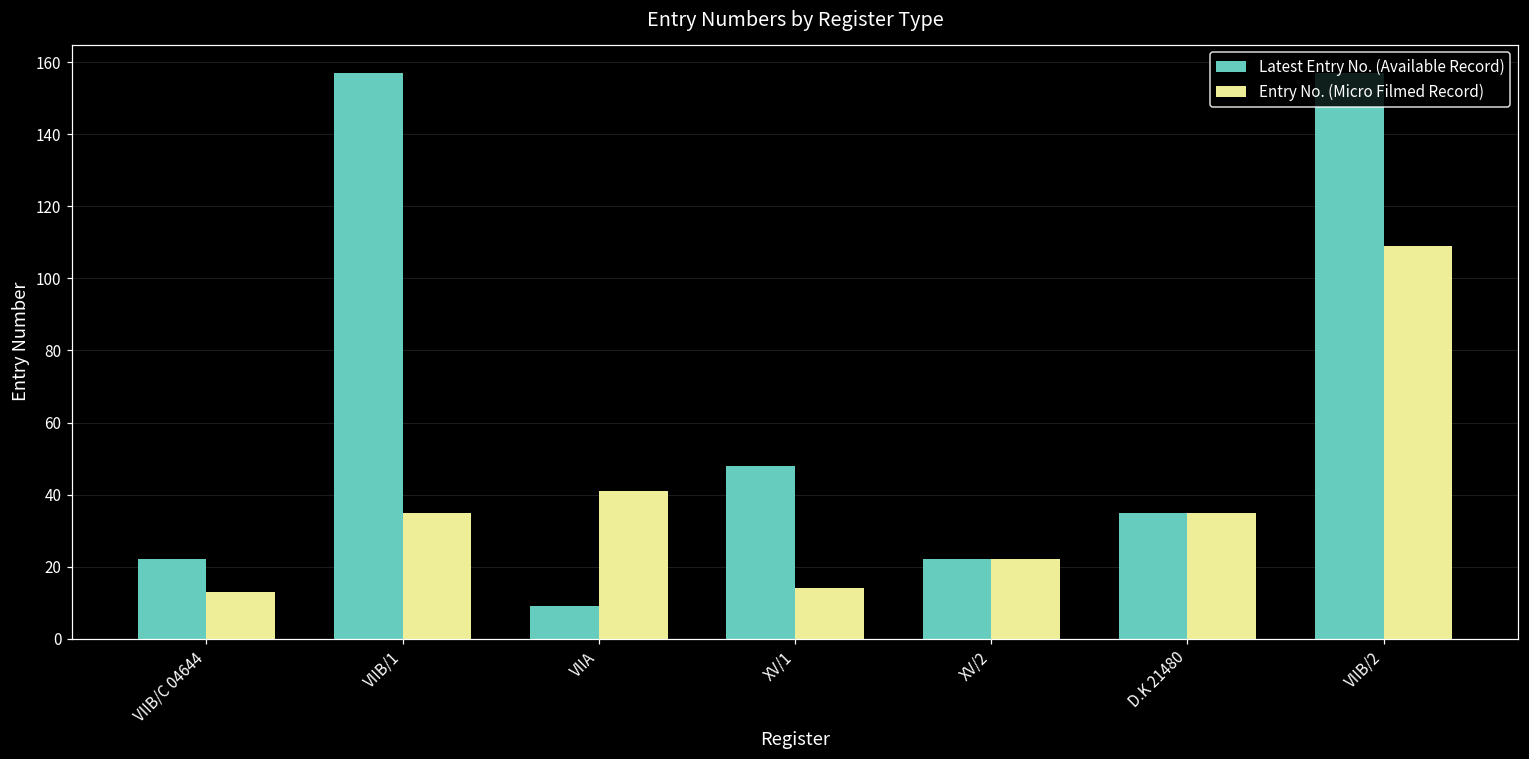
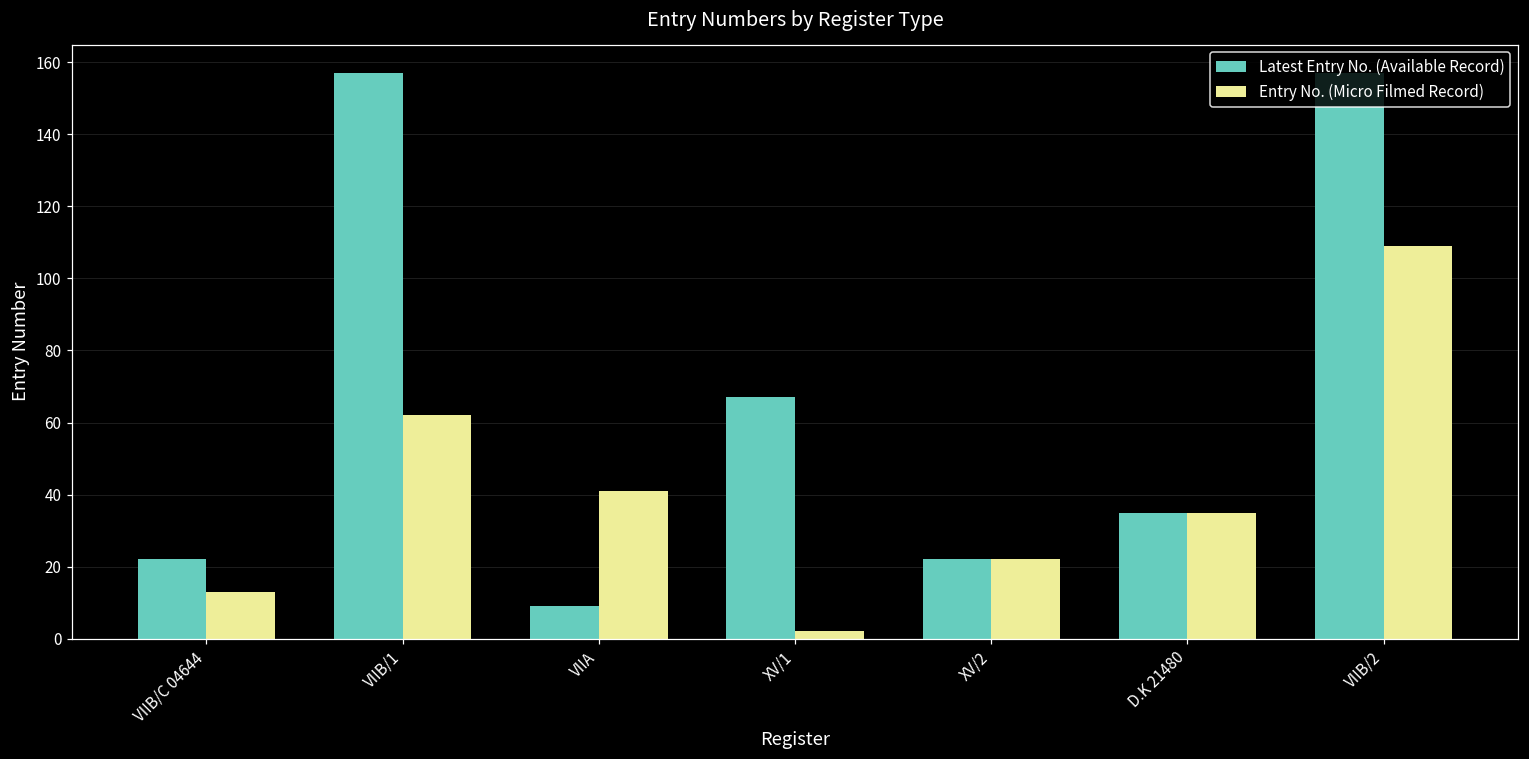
Entry No. (Micro Filmed Record), VIIB/1: 35 -> 62
Latest Entry No. (Available Record), XV/1: 48 -> 67
Entry No. (Micro Filmed Record), XV/1: 14 -> 2
